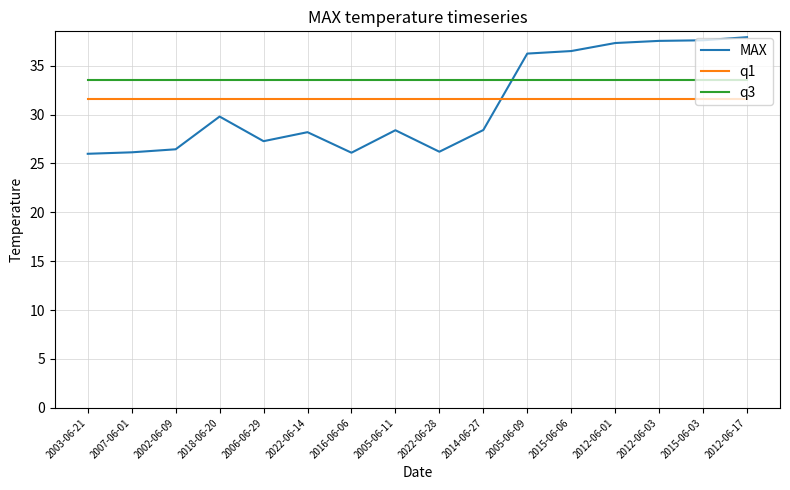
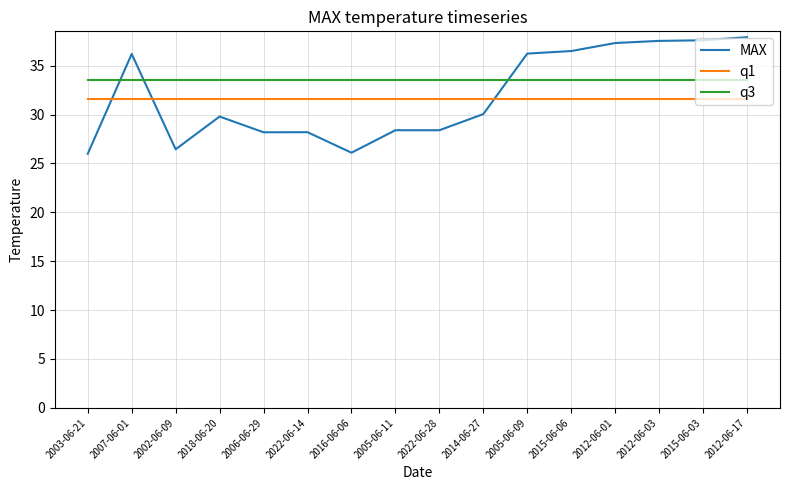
MAX, 2007-06-01: 26 -> 36
MAX, 2006-06-29: 27 -> 28
MAX, 2022-06-28: 26 -> 28
MAX, 2014-06-27: 28 -> 30
